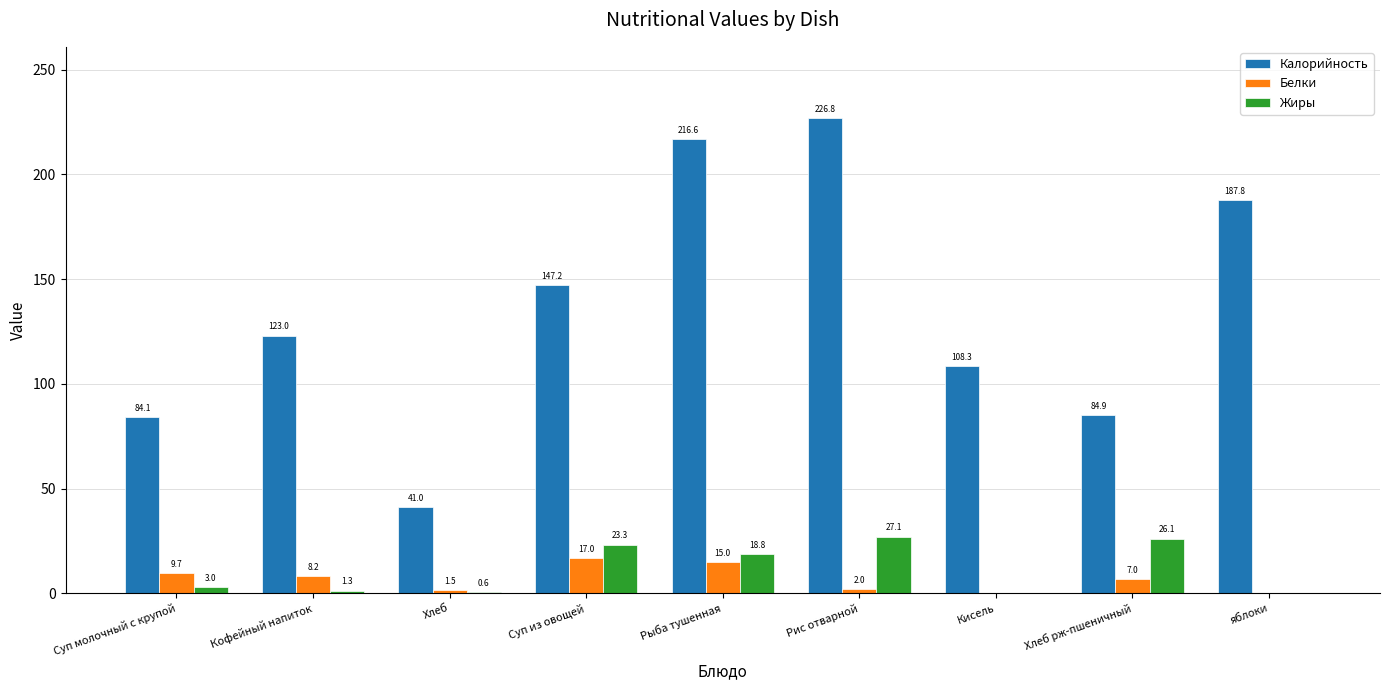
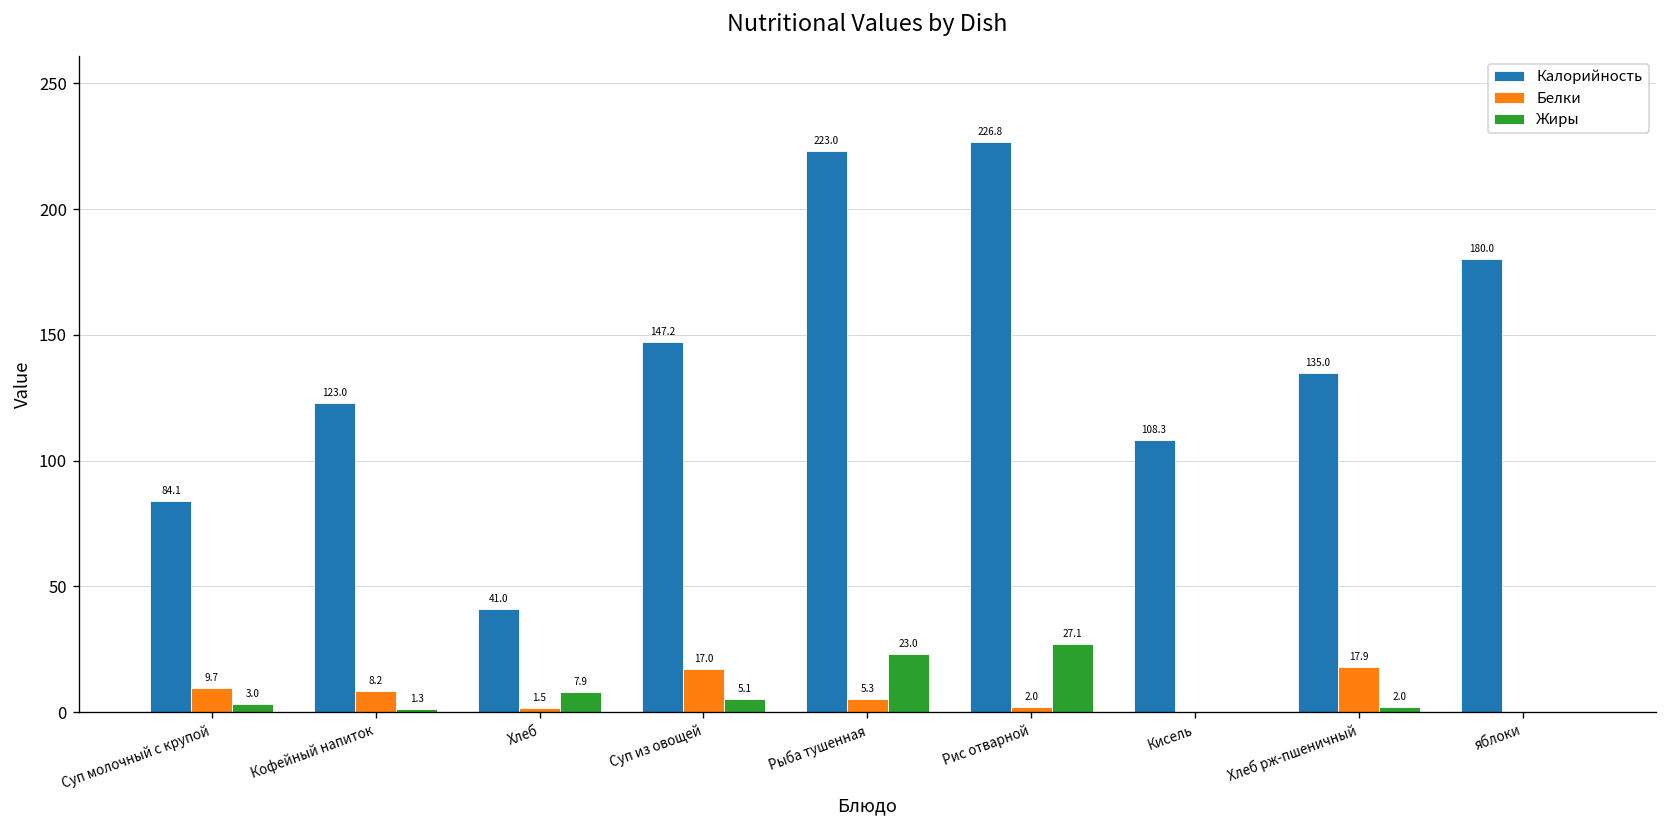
Жиры, Хлеб: 0.6 -> 7.9
Жиры, Суп из овощей: 23.3 -> 5.1
Калорийность, Рыба тушенная: 216.6 -> 223.0
Белки, Рыба тушенная: 15.0 -> 5.3
Жиры, Рыба тушенная: 18.8 -> 23.0
Калорийность, Хлеб рж-пшеничный: 84.9 -> 135.0
Белки, Хлеб рж-пшеничный: 7.0 -> 17.9
Жиры, Хлеб рж-пшеничный: 26.1 -> 2.0
Калорийность, яблоки: 187.8 -> 180.0
